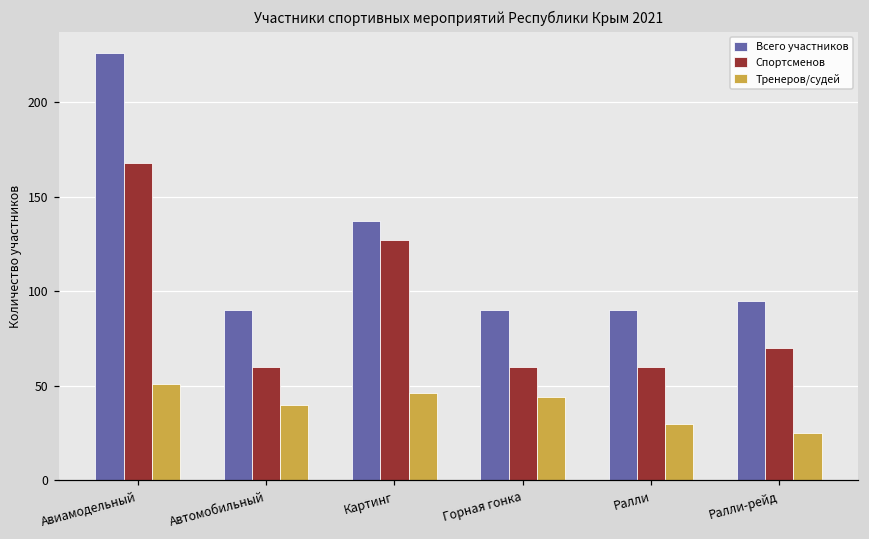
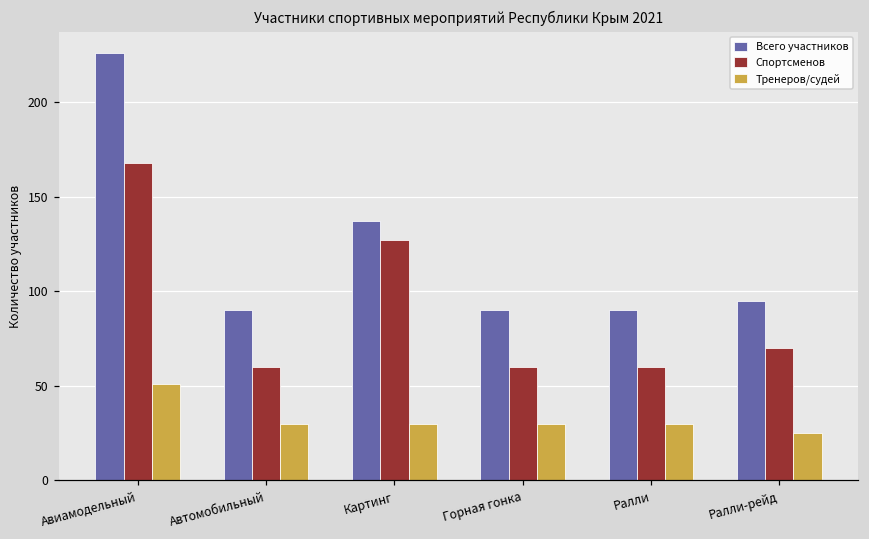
Тренеров/судей, Автомобильный: 40 -> 30
Тренеров/судей, Картинг: 46 -> 30
Тренеров/судей, Горная гонка: 44 -> 30
